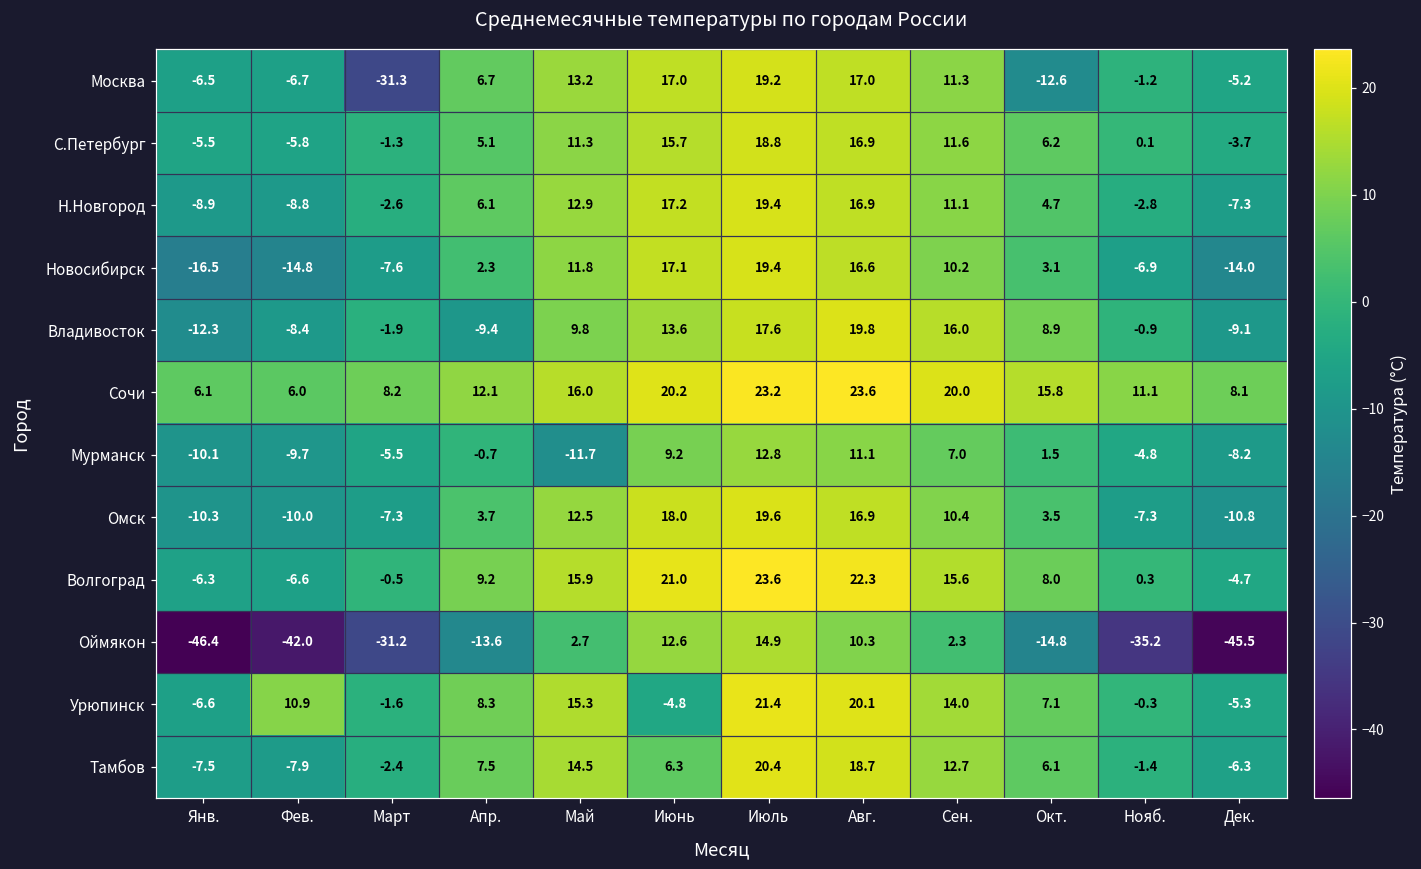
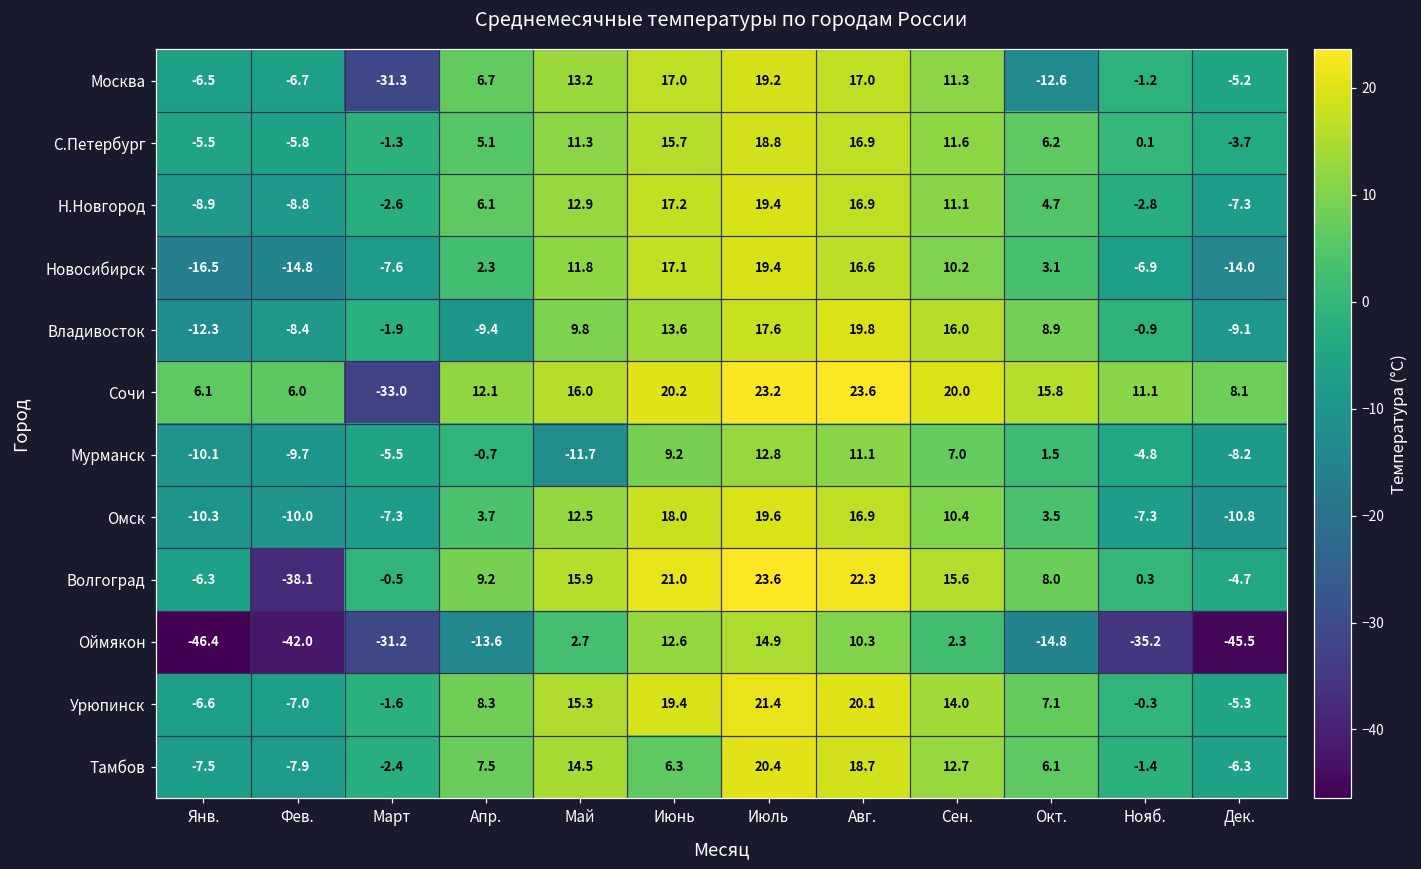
Сочи, Март: 8.2 -> -33.0
Волгоград, Фев.: -6.6 -> -38.1
Урюпинск, Фев.: 10.9 -> -7.0
Урюпинск, Июнь: -4.8 -> 19.4
